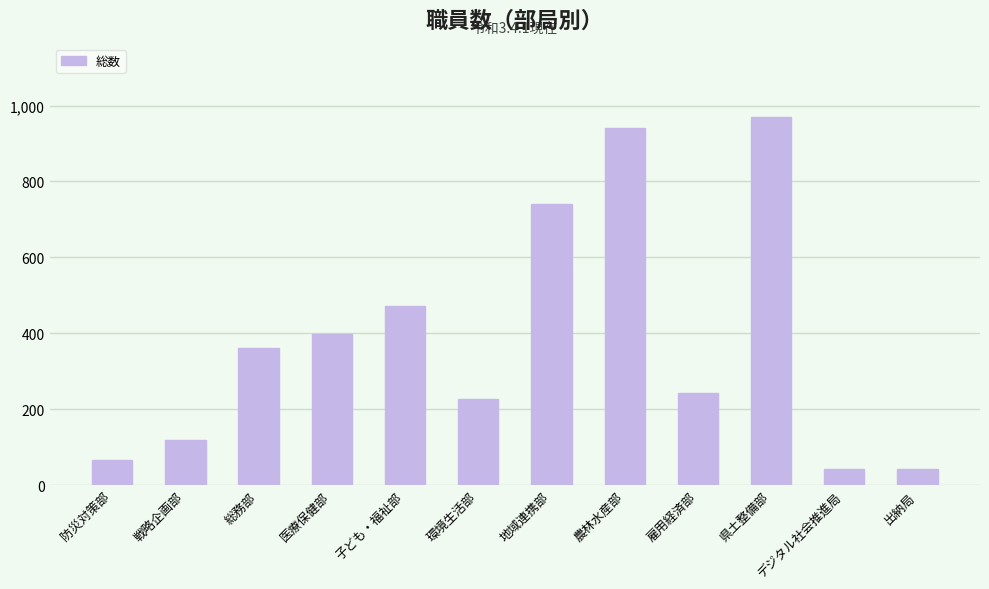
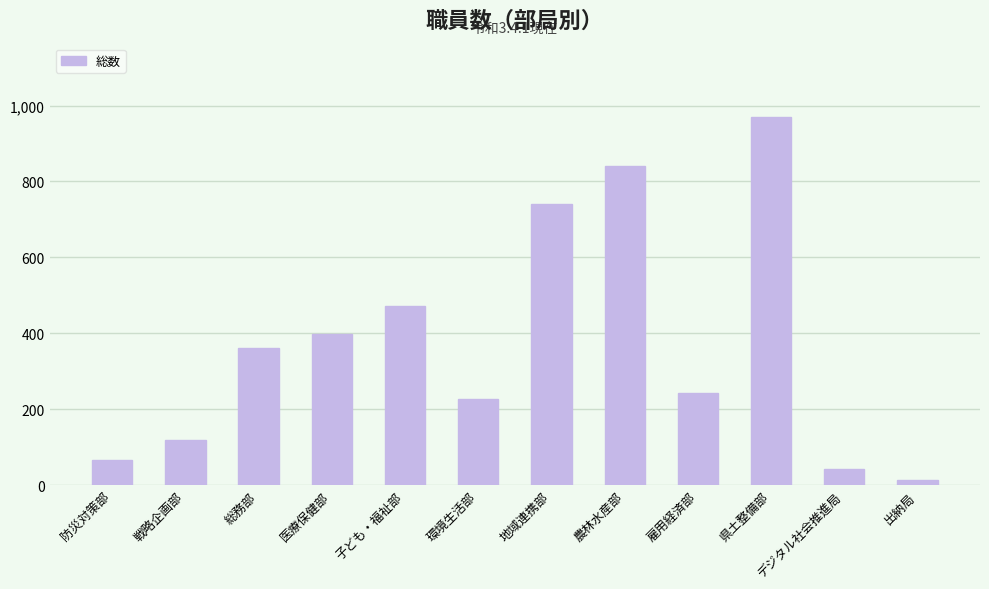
農林水産部: 940 -> 840
出納局: 40 -> 10
